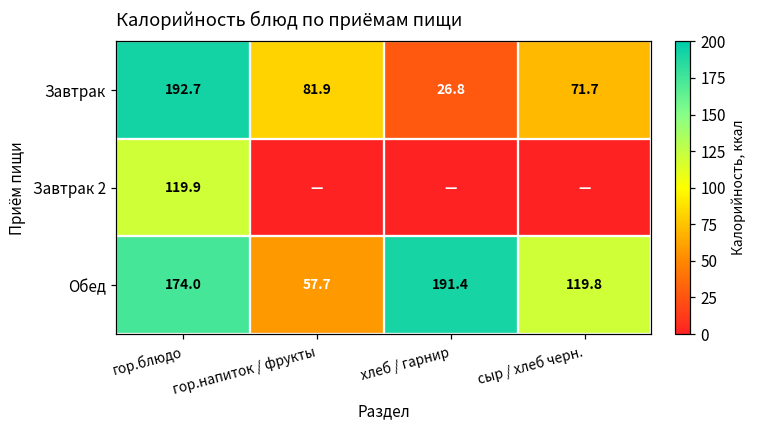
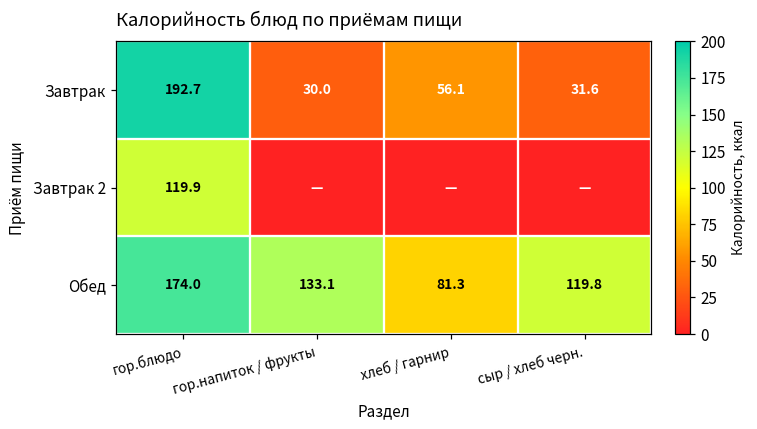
Завтрак, гор.напиток / фрукты: 81.9 -> 30.0
Завтрак, хлеб / гарнир: 26.8 -> 56.1
Завтрак, сыр / хлеб черн.: 71.7 -> 31.6
Обед, гор.напиток / фрукты: 57.7 -> 133.1
Обед, хлеб / гарнир: 191.4 -> 81.3
